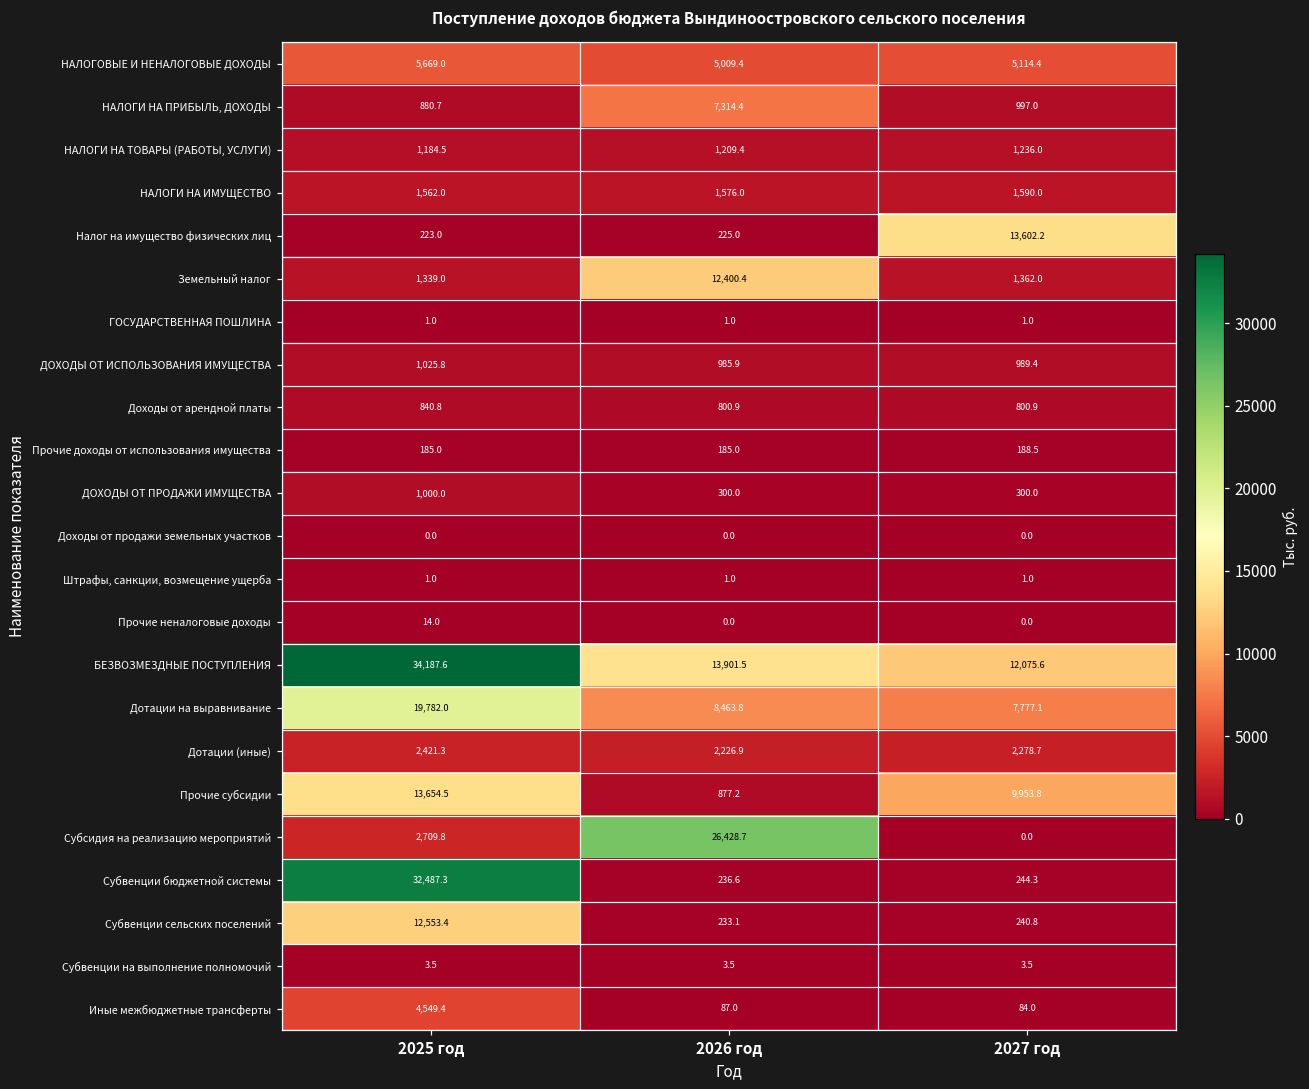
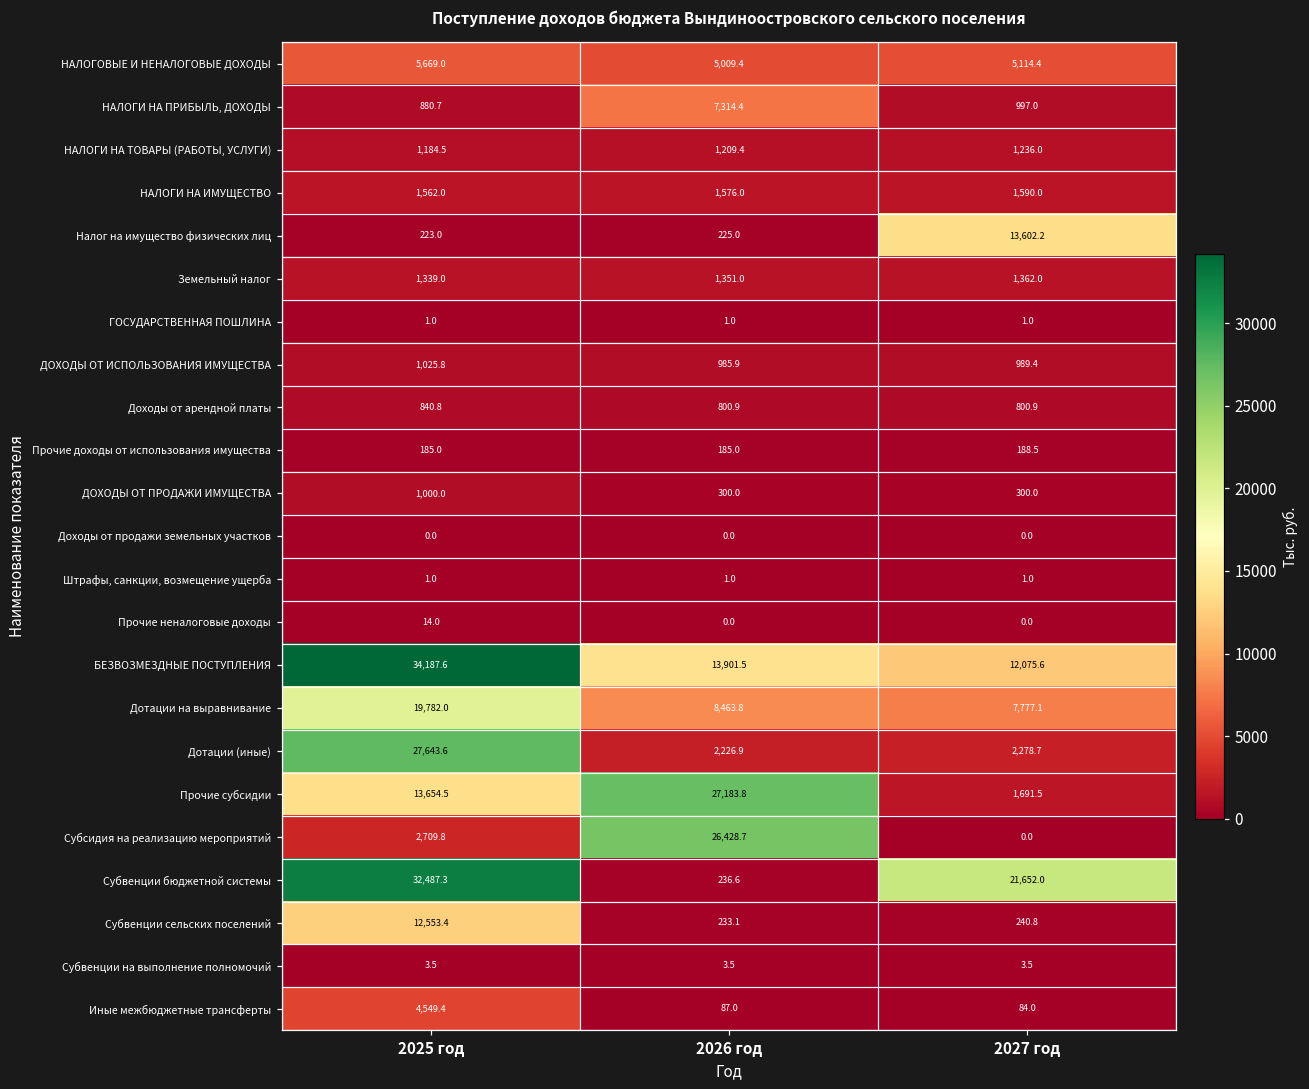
Земельный налог, 2026 год: 12,400.4 -> 1,351.0
Дотации (иные), 2025 год: 2,421.3 -> 27,643.6
Прочие субсидии, 2026 год: 877.2 -> 27,183.8
Прочие субсидии, 2027 год: 9,953.8 -> 1,691.5
Субвенции бюджетной системы, 2027 год: 244.3 -> 21,652.0
